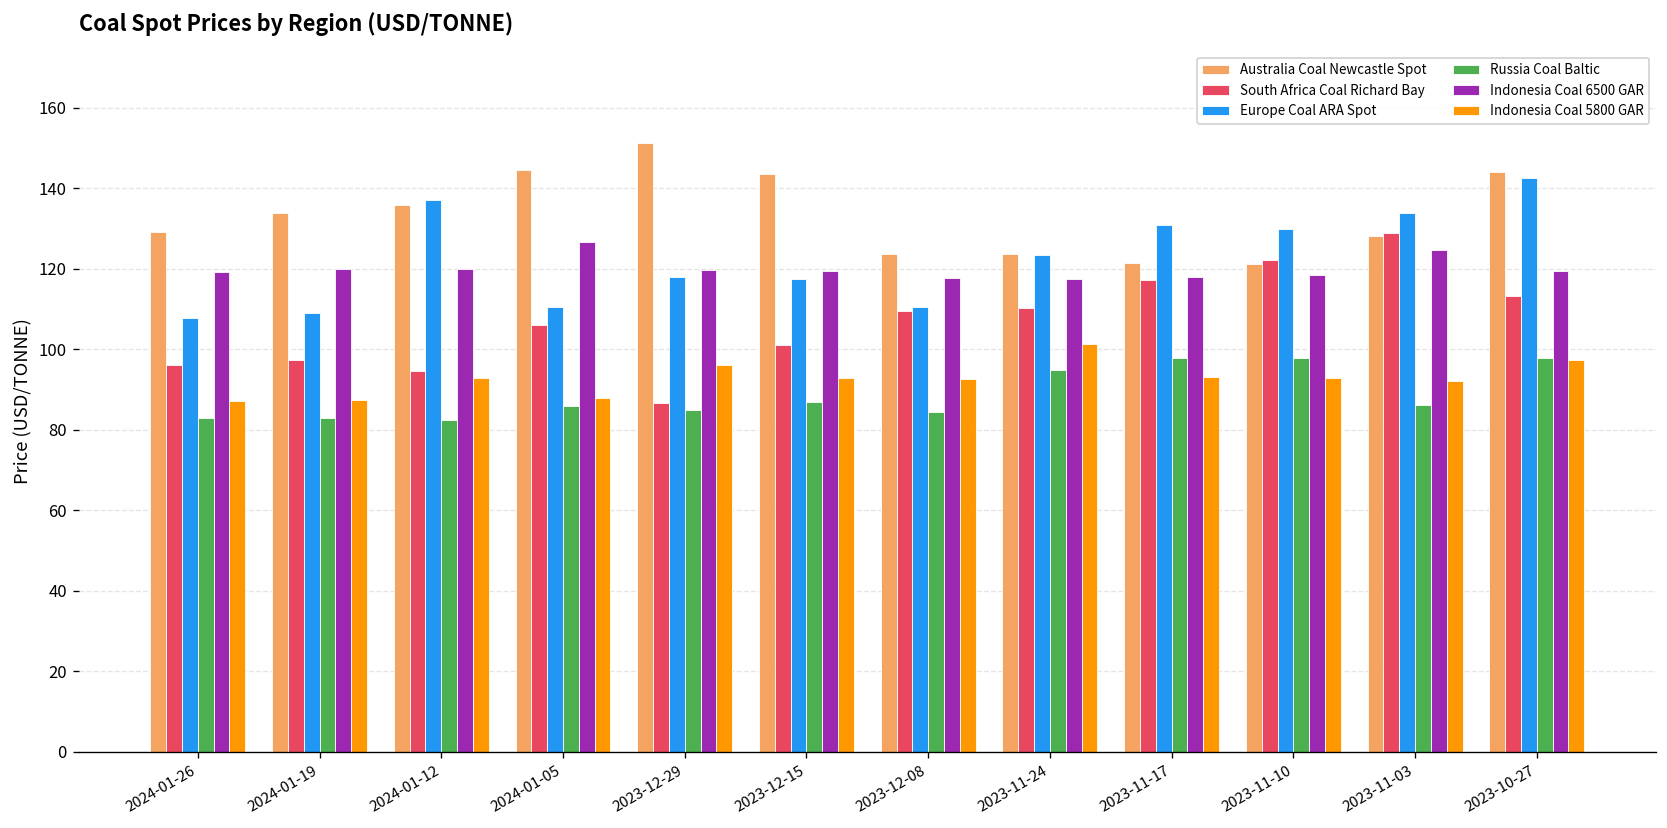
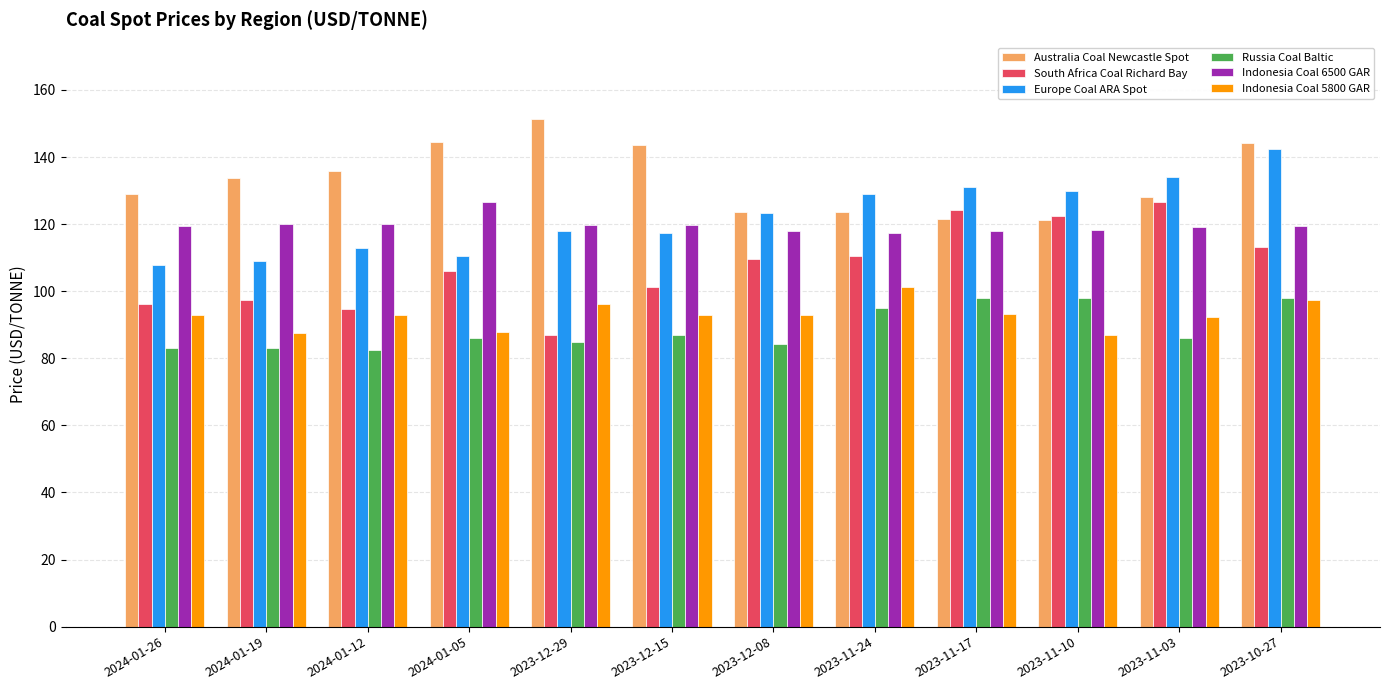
Indonesia Coal 5800 GAR, 2024-01-26: 87 -> 93
Europe Coal ARA Spot, 2024-01-12: 137 -> 113
Europe Coal ARA Spot, 2023-12-08: 111 -> 123
Europe Coal ARA Spot, 2023-11-24: 123 -> 129
South Africa Coal Richard Bay, 2023-11-17: 117 -> 124
Indonesia Coal 5800 GAR, 2023-11-10: 93 -> 87
South Africa Coal Richard Bay, 2023-11-03: 129 -> 126
Indonesia Coal 6500 GAR, 2023-11-03: 125 -> 119
